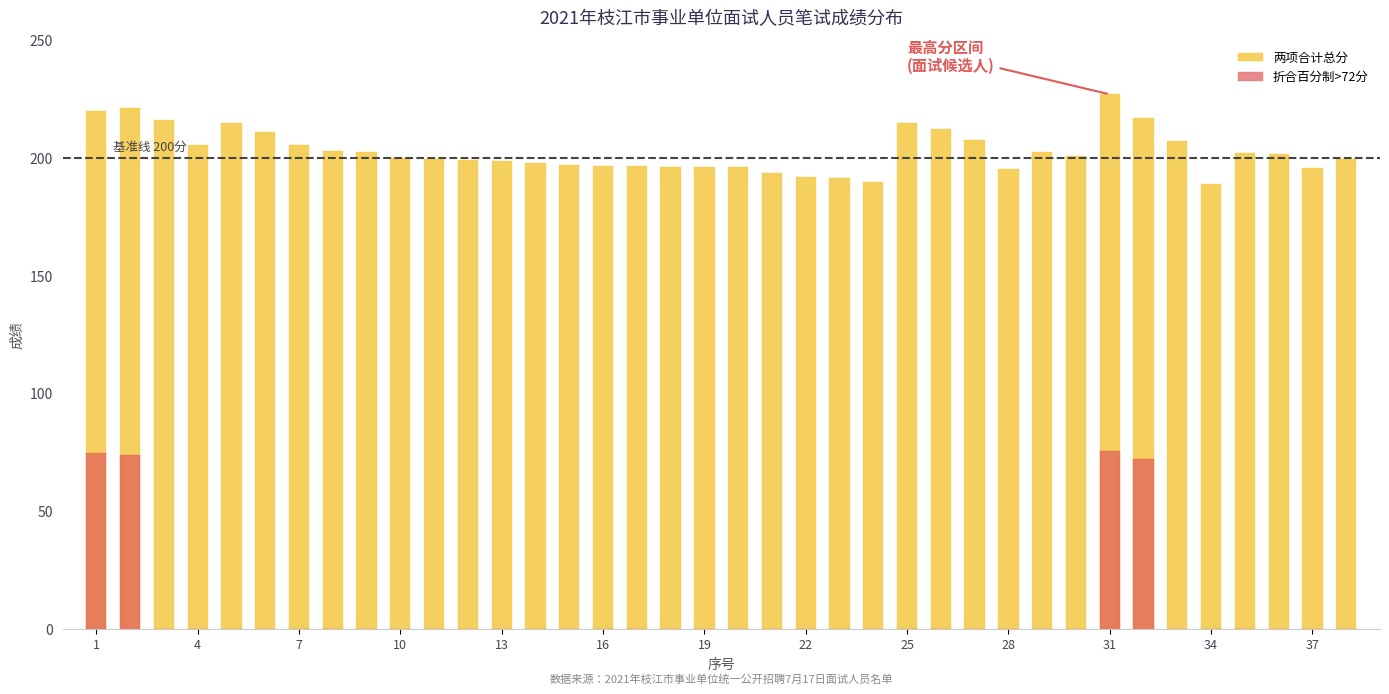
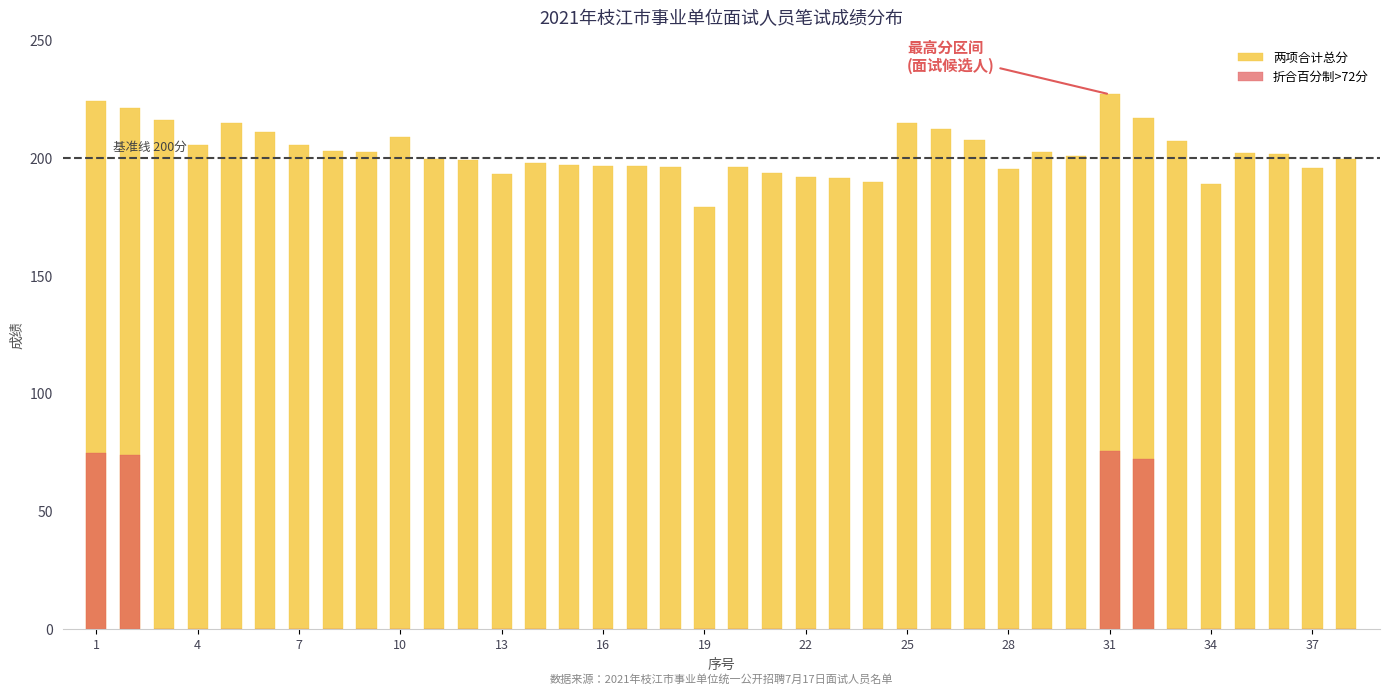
两项合计总分, 1: 220 -> 224
两项合计总分, 10: 200 -> 209
两项合计总分, 13: 199 -> 193
两项合计总分, 19: 196 -> 179
